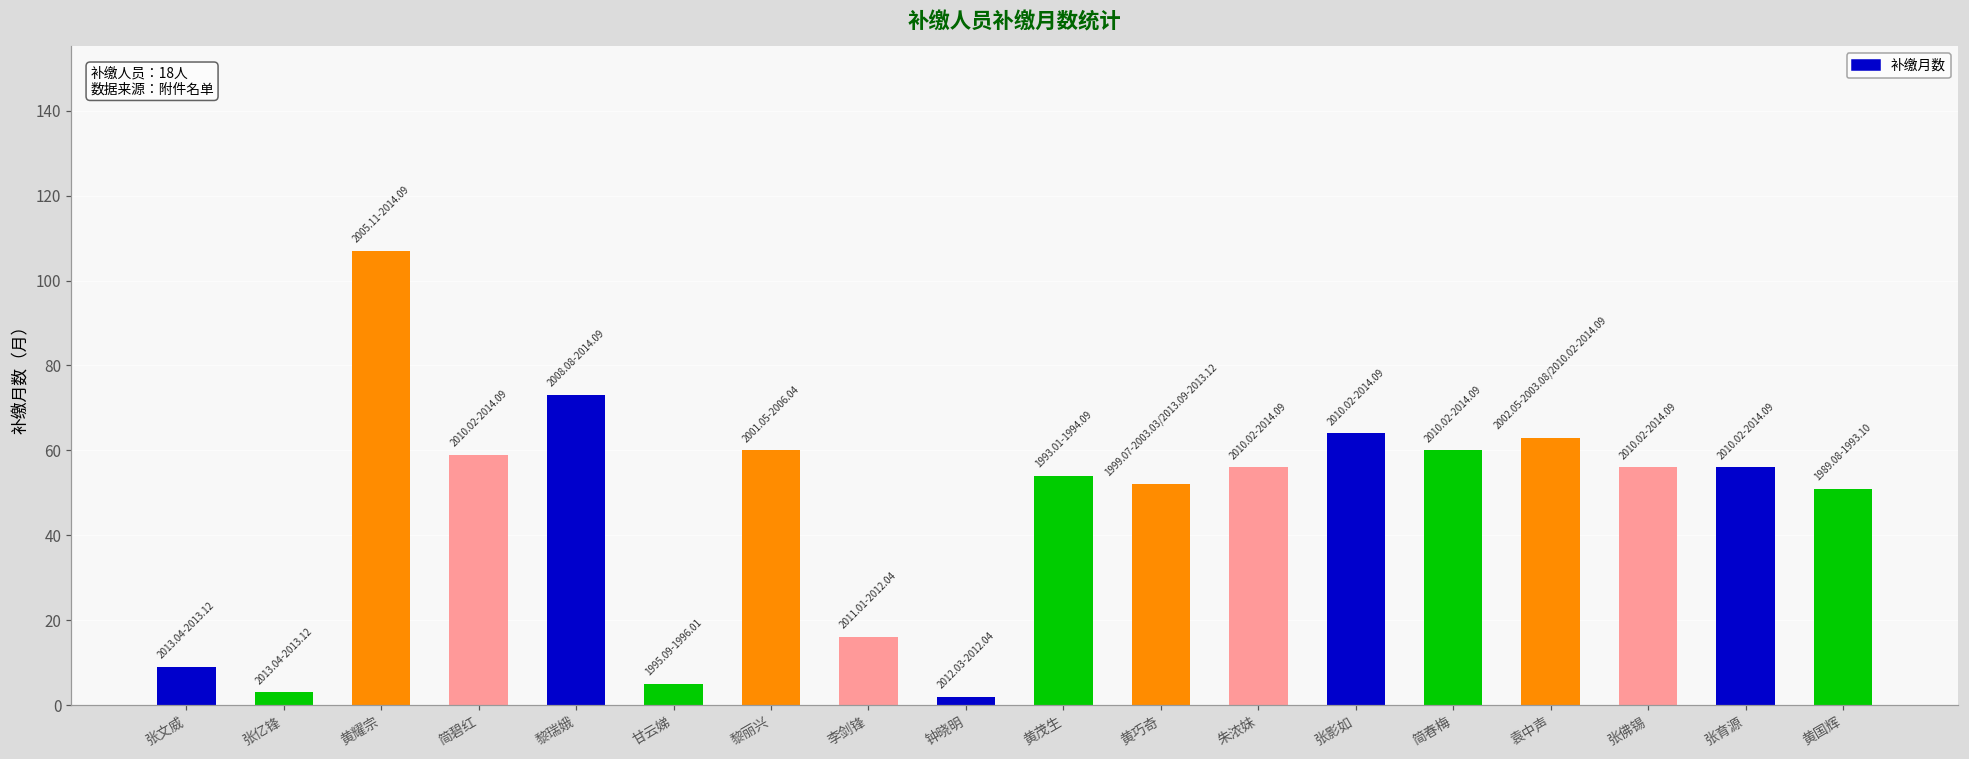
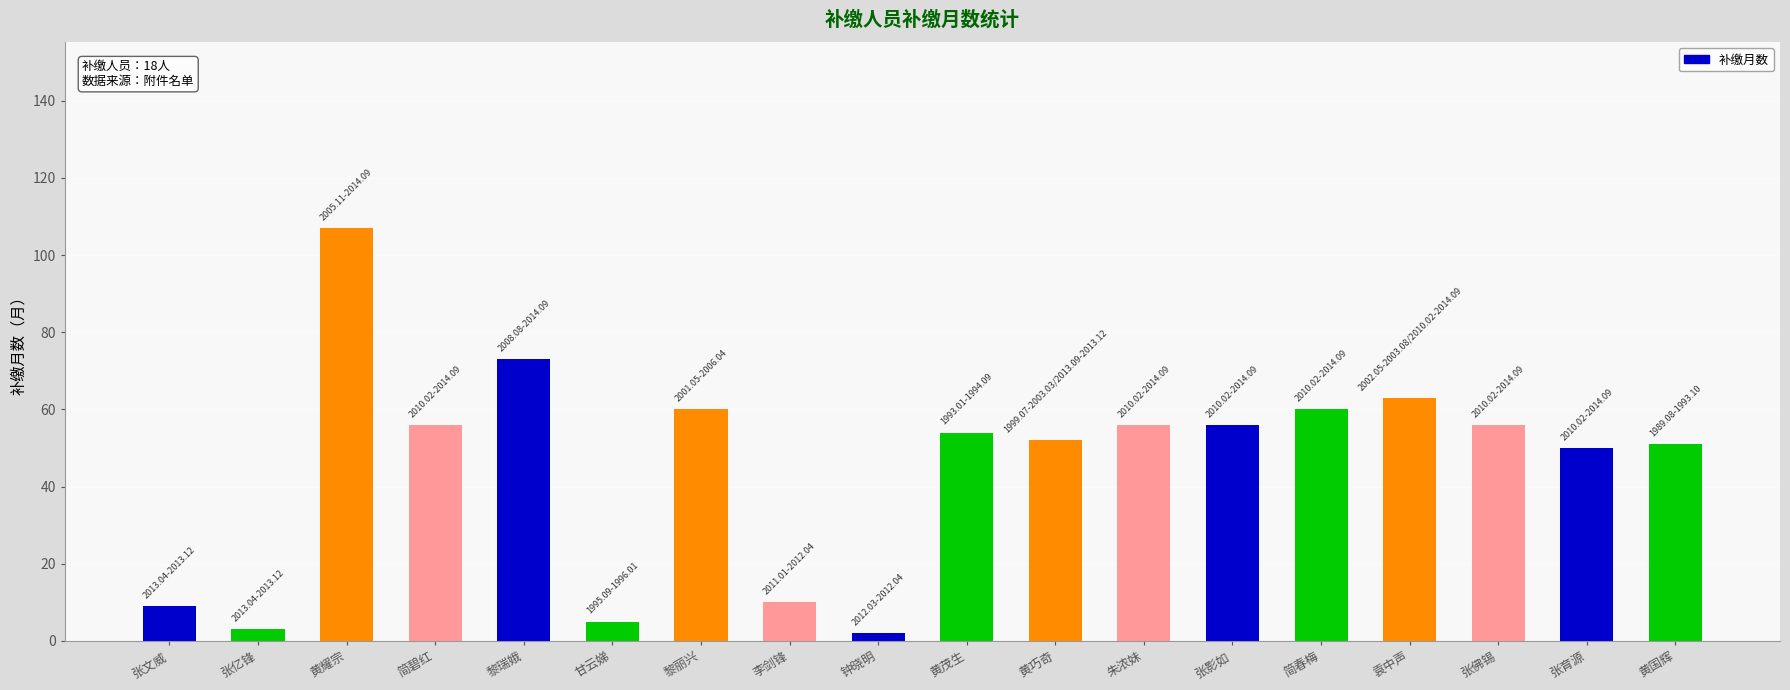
简碧红: 59 -> 56
李剑锋: 16 -> 10
张影如: 64 -> 56
张育源: 56 -> 50
